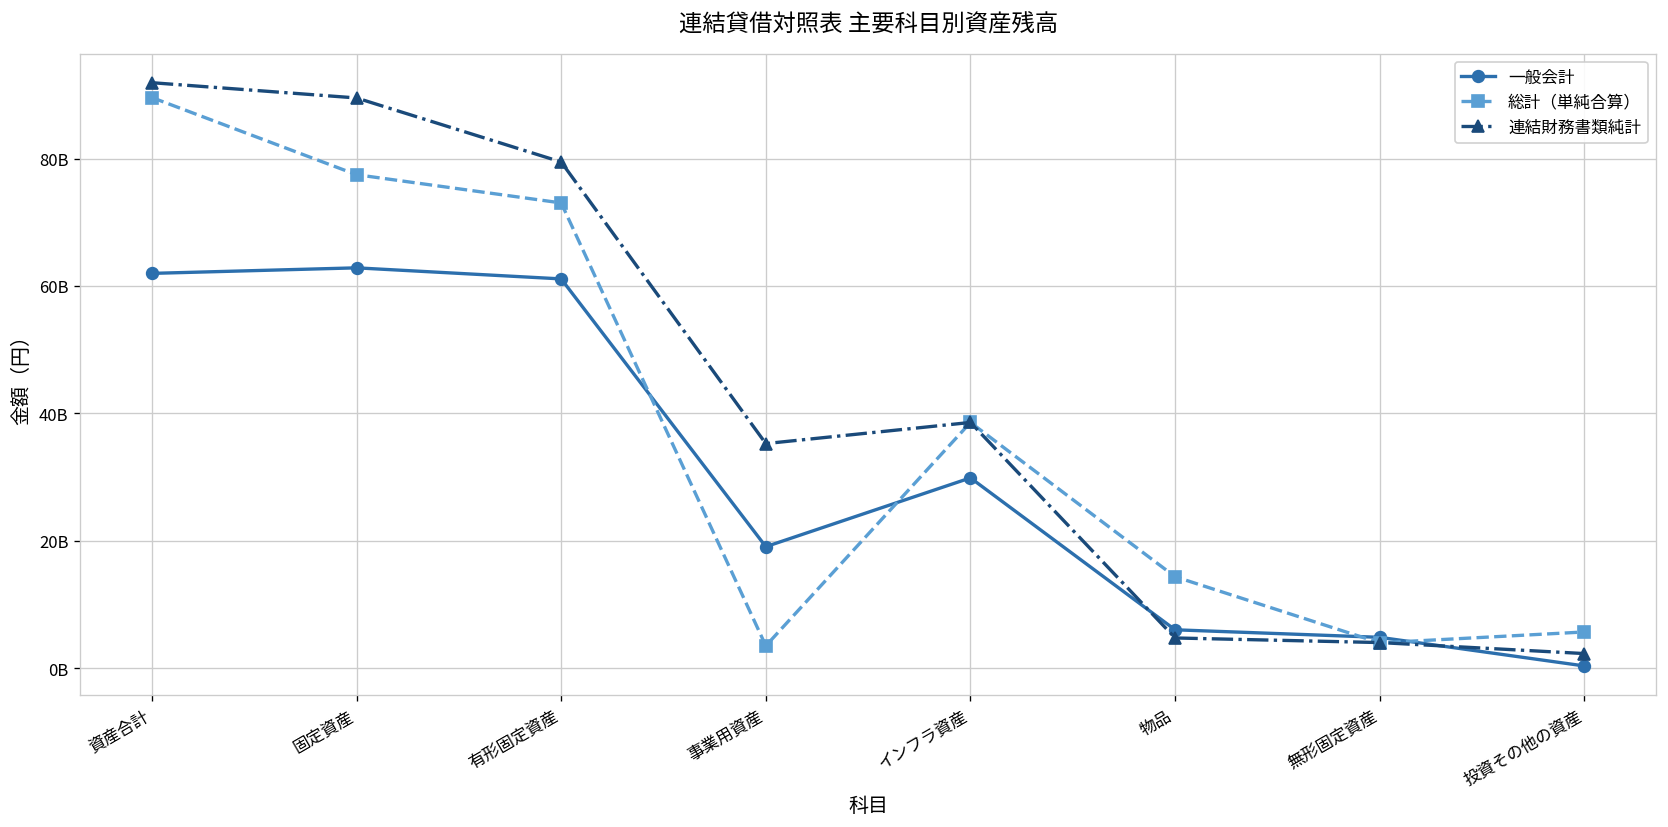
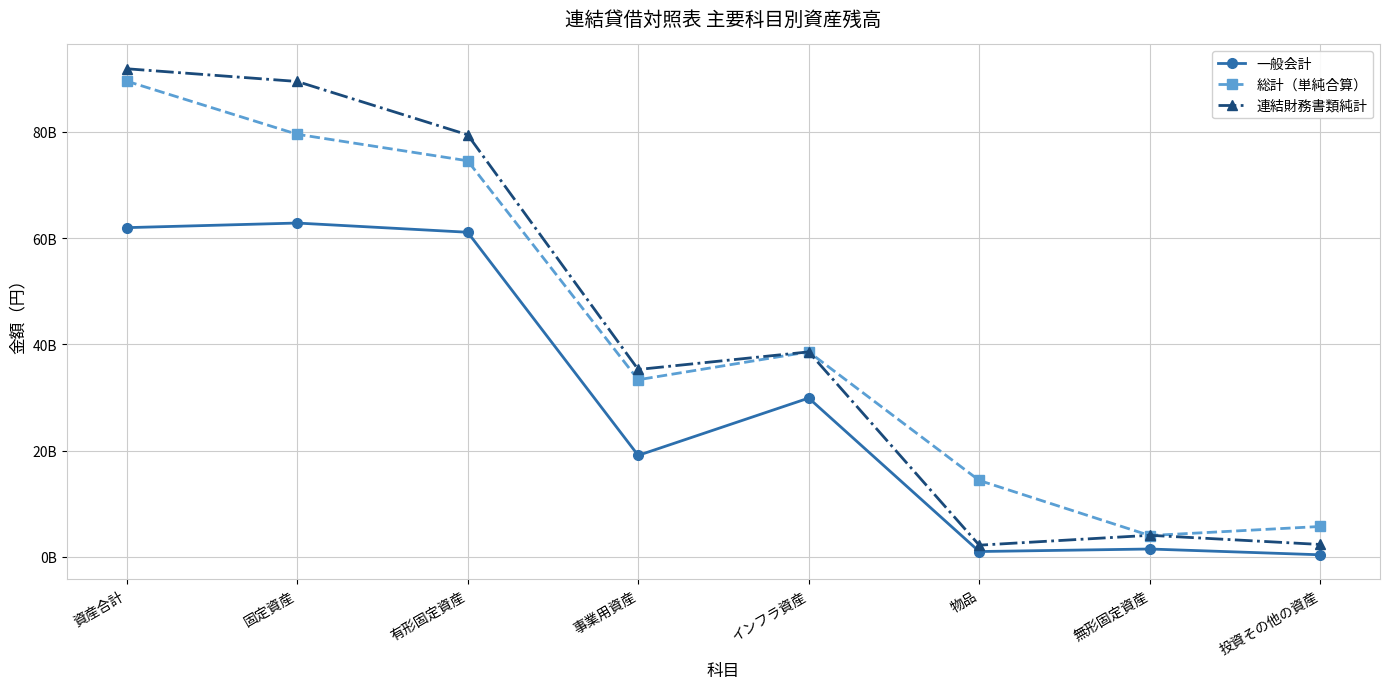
総計（単純合算）, 固定資産: 77000000000 -> 80000000000
総計（単純合算）, 有形固定資産: 73000000000 -> 75000000000
総計（単純合算）, 事業用資産: 4000000000 -> 33000000000
一般会計, 物品: 6000000000 -> 1000000000
連結財務書類純計, 物品: 5000000000 -> 2000000000
一般会計, 無形固定資産: 5000000000 -> 1000000000
